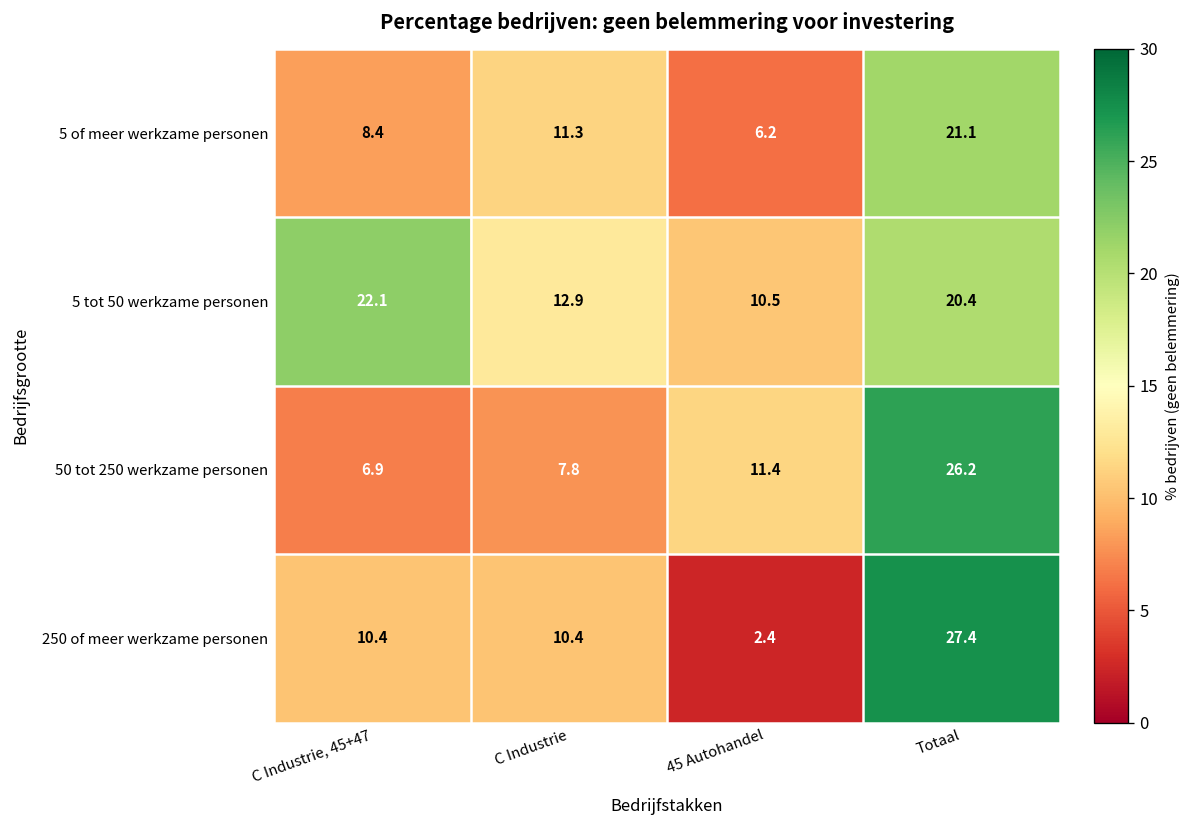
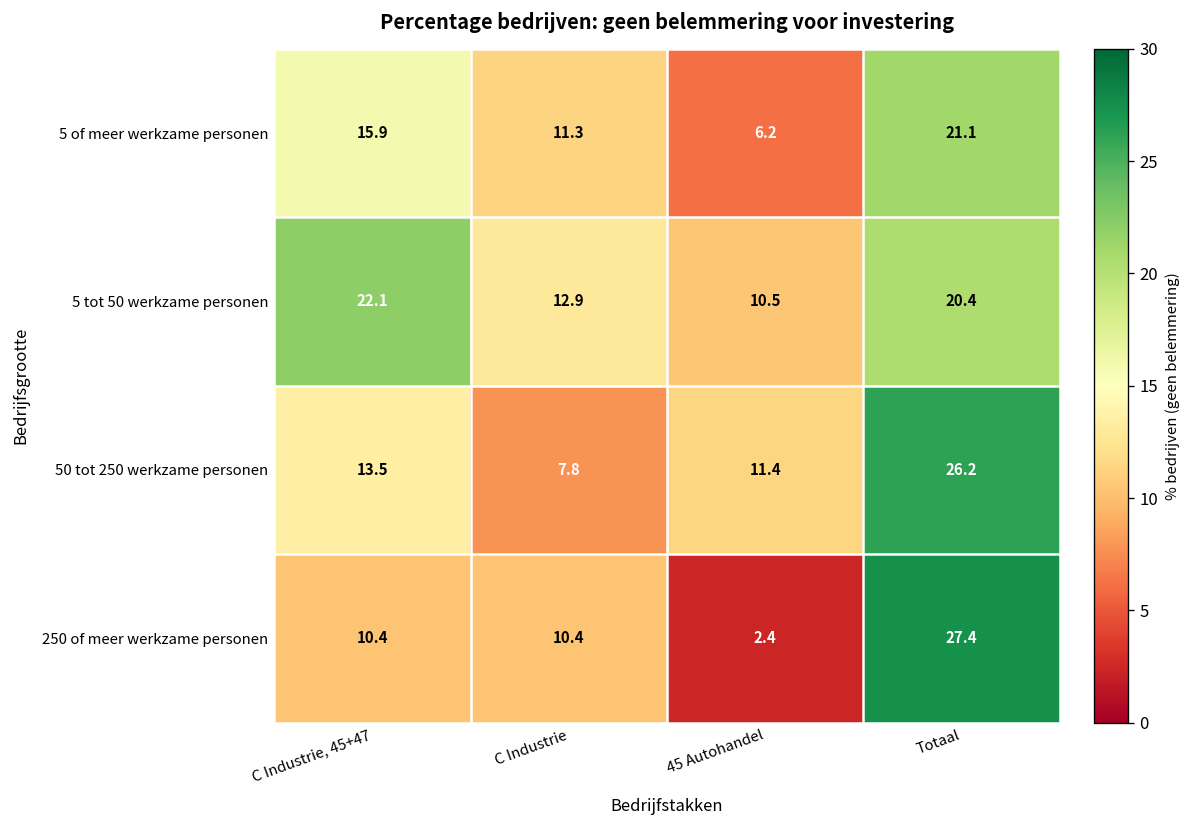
5 of meer werkzame personen, C Industrie, 45+47: 8.4 -> 15.9
50 tot 250 werkzame personen, C Industrie, 45+47: 6.9 -> 13.5
